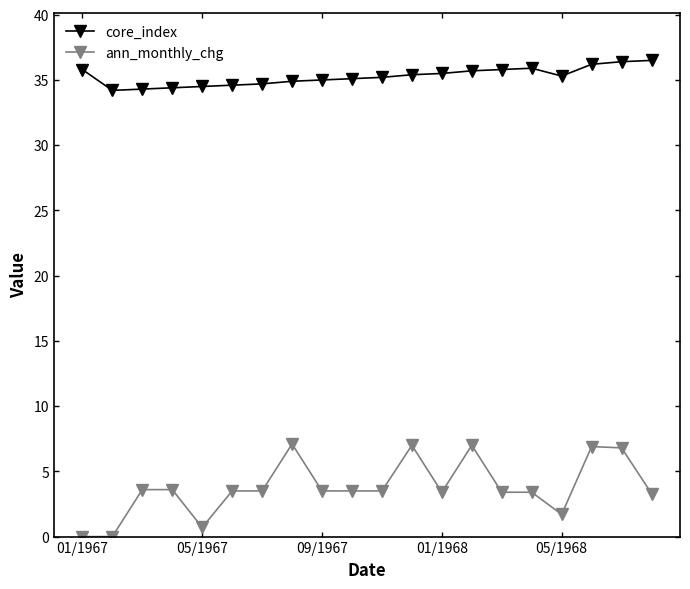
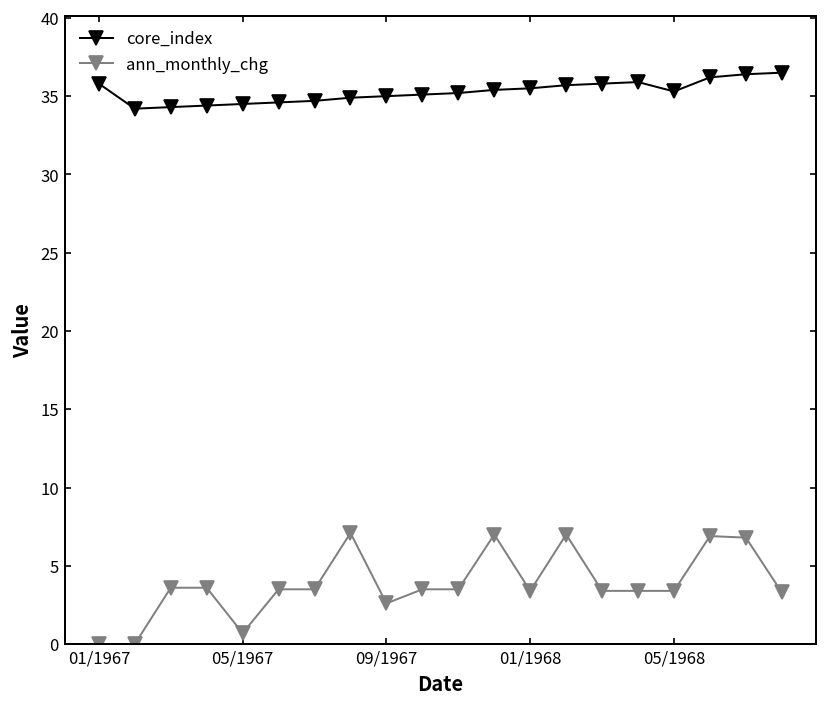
ann_monthly_chg, 09/1967: 3.5 -> 2.6
ann_monthly_chg, 05/1968: 1.7 -> 3.4
